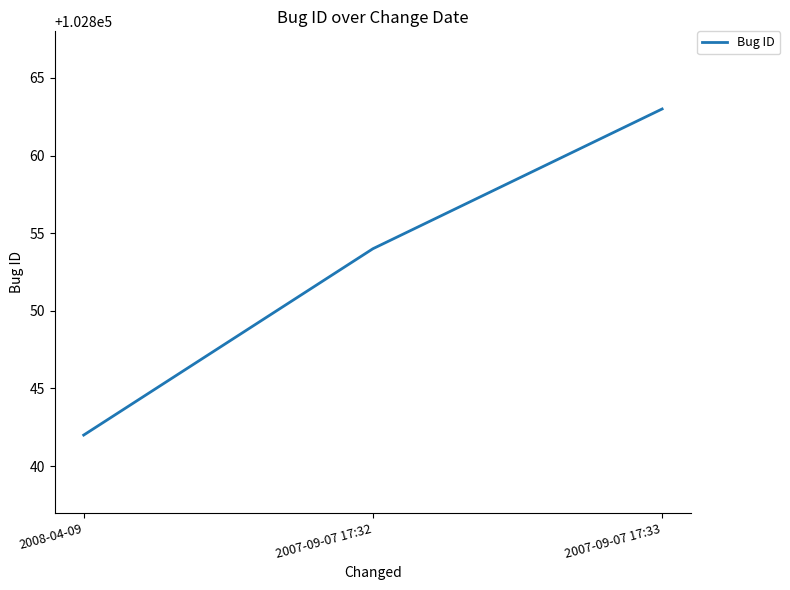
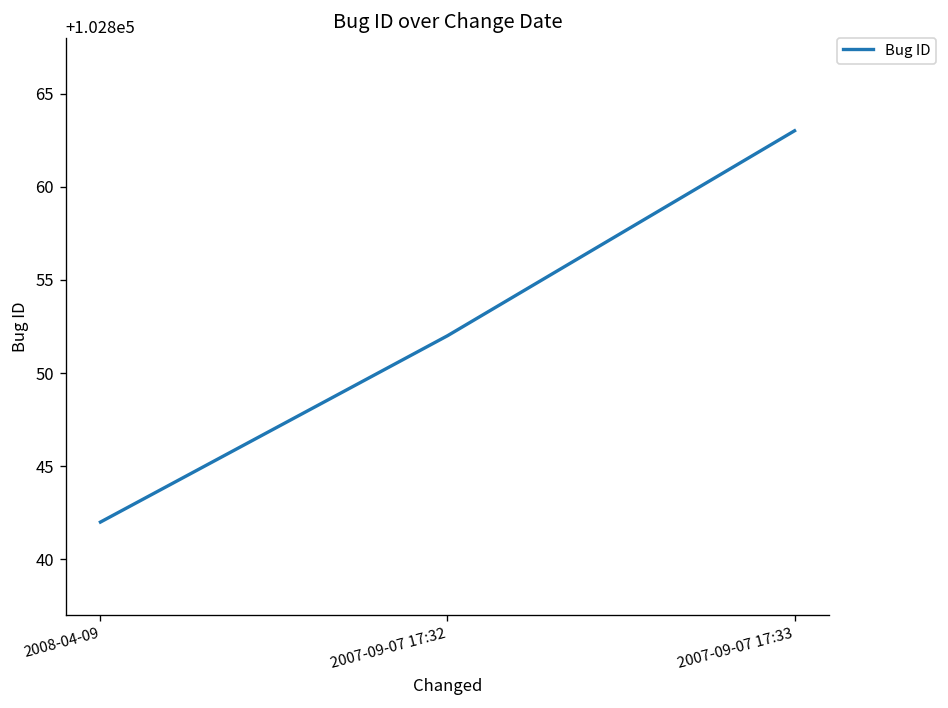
2007-09-07 17:32: 102854 -> 102852
